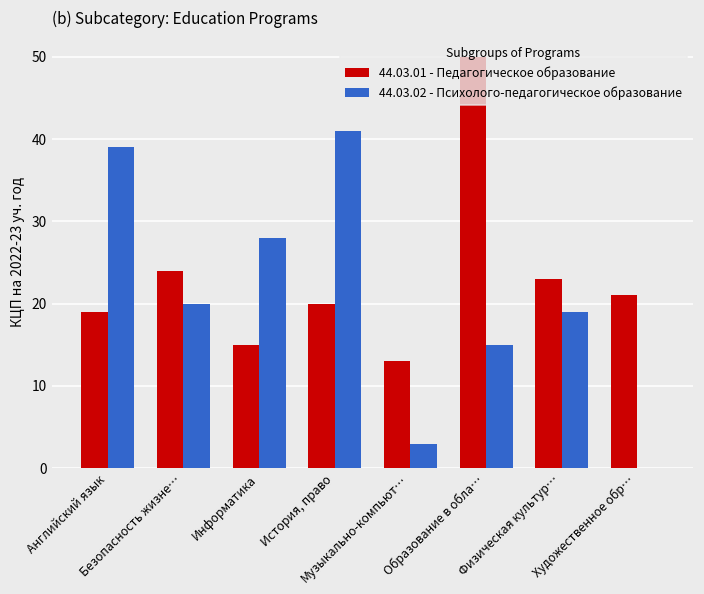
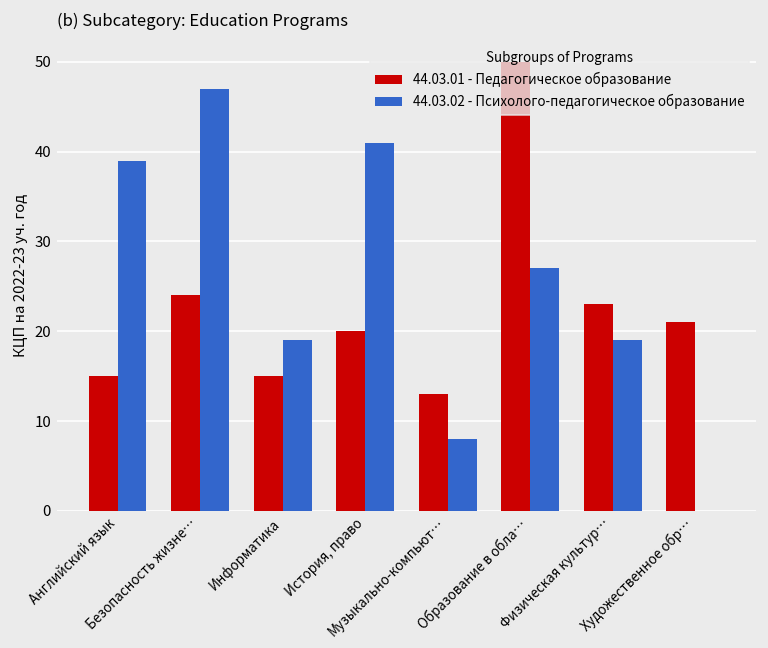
44.03.01 - Педагогическое образование, Английский язык: 19 -> 15
44.03.02 - Психолого-педагогическое образование, Безопасность жизне…: 20 -> 47
44.03.02 - Психолого-педагогическое образование, Информатика: 28 -> 19
44.03.02 - Психолого-педагогическое образование, Музыкально-компьют…: 3 -> 8
44.03.02 - Психолого-педагогическое образование, Образование в обла…: 15 -> 27
